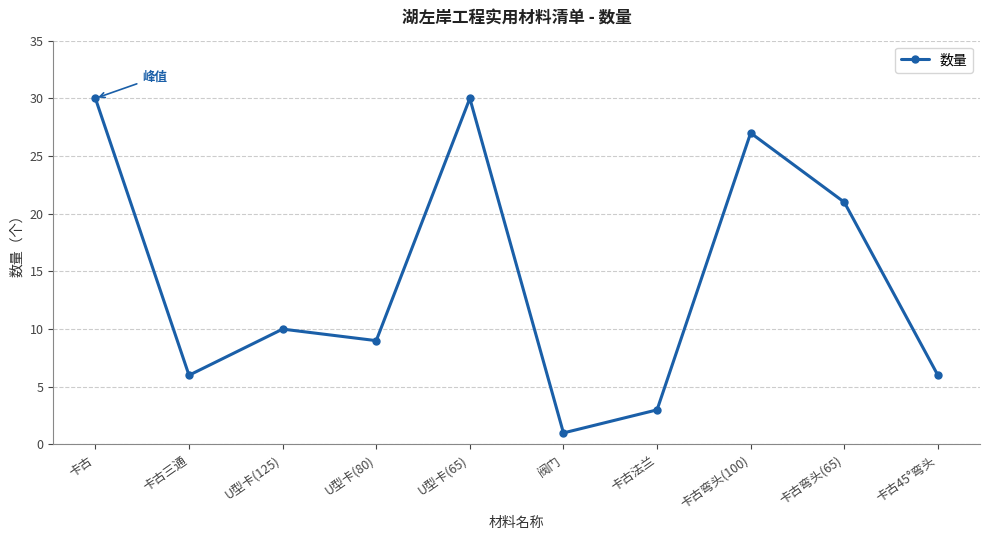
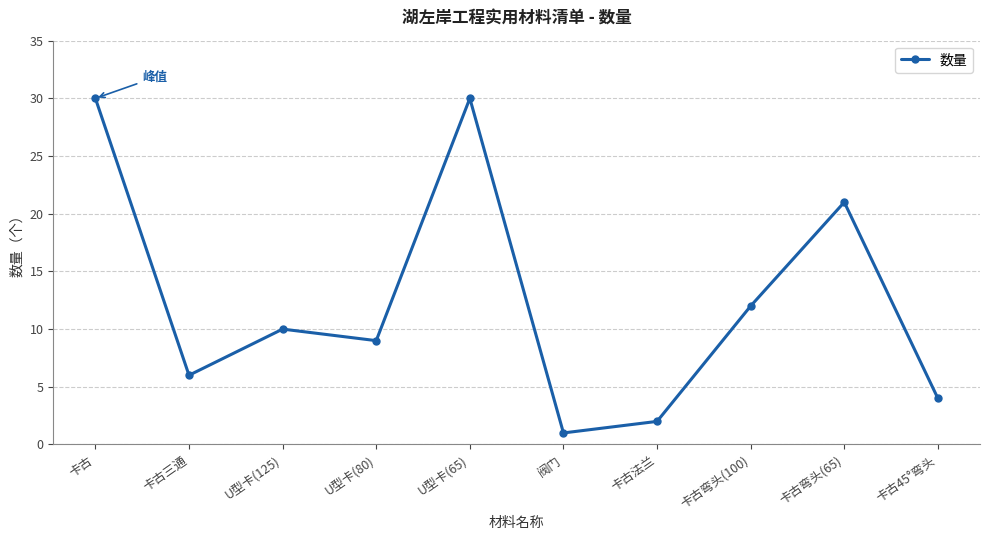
卡古法兰: 3 -> 2
卡古弯头(100): 27 -> 12
卡古45°弯头: 6 -> 4
